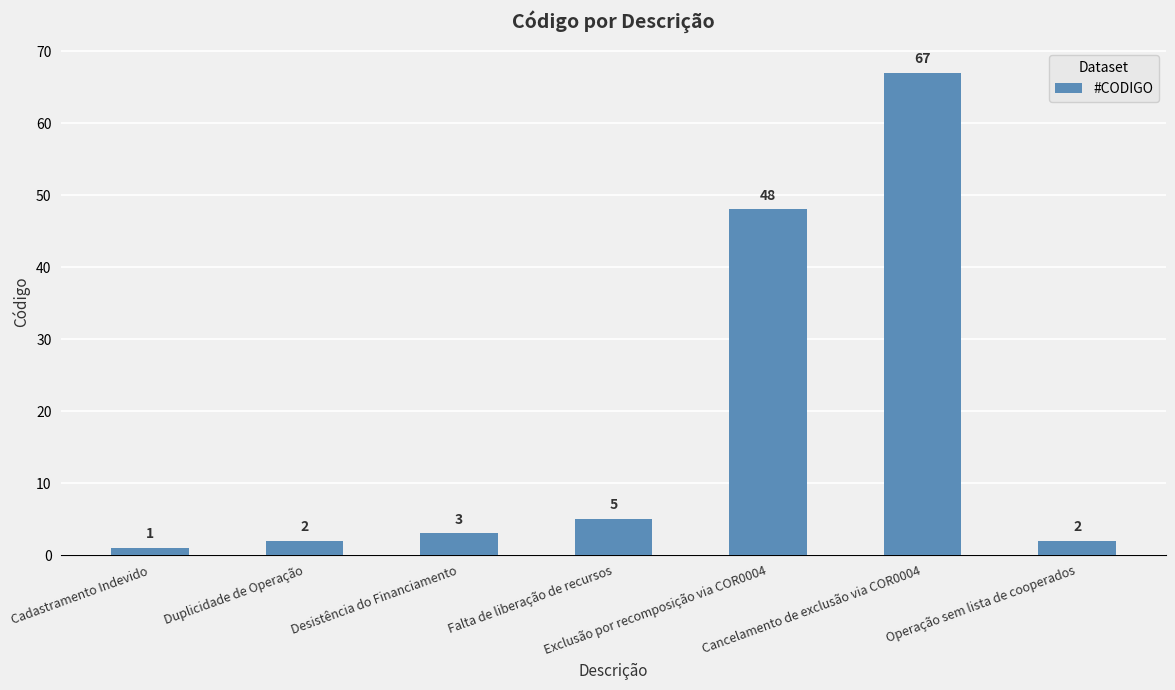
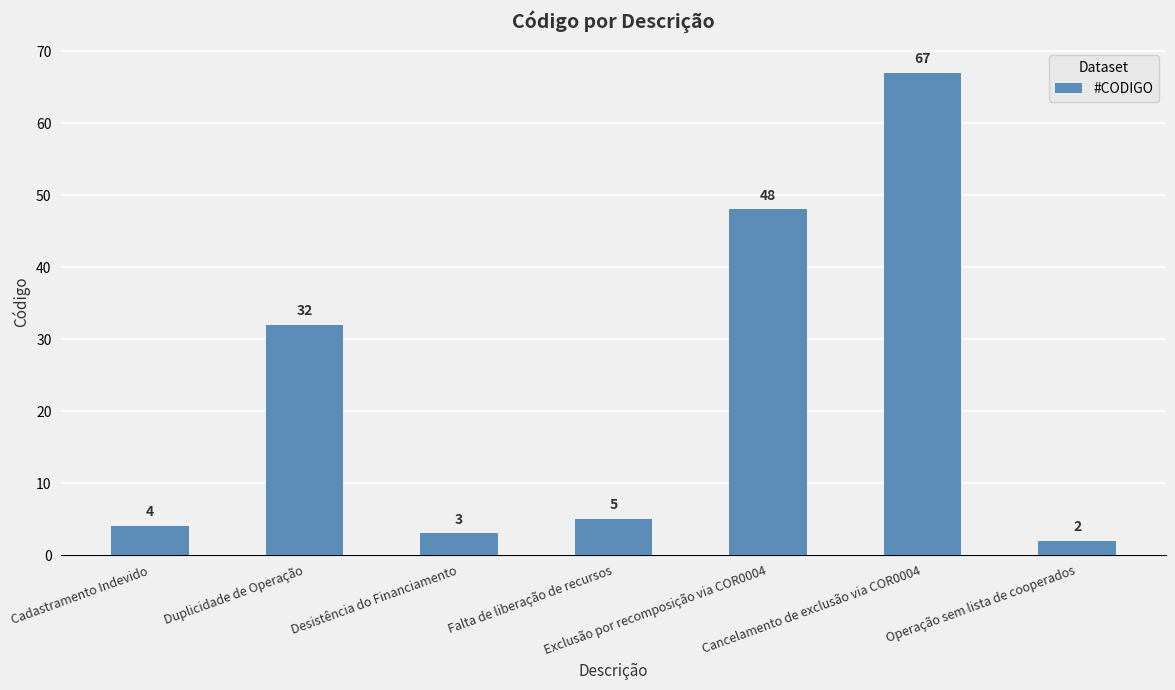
Cadastramento Indevido: 1 -> 4
Duplicidade de Operação: 2 -> 32
